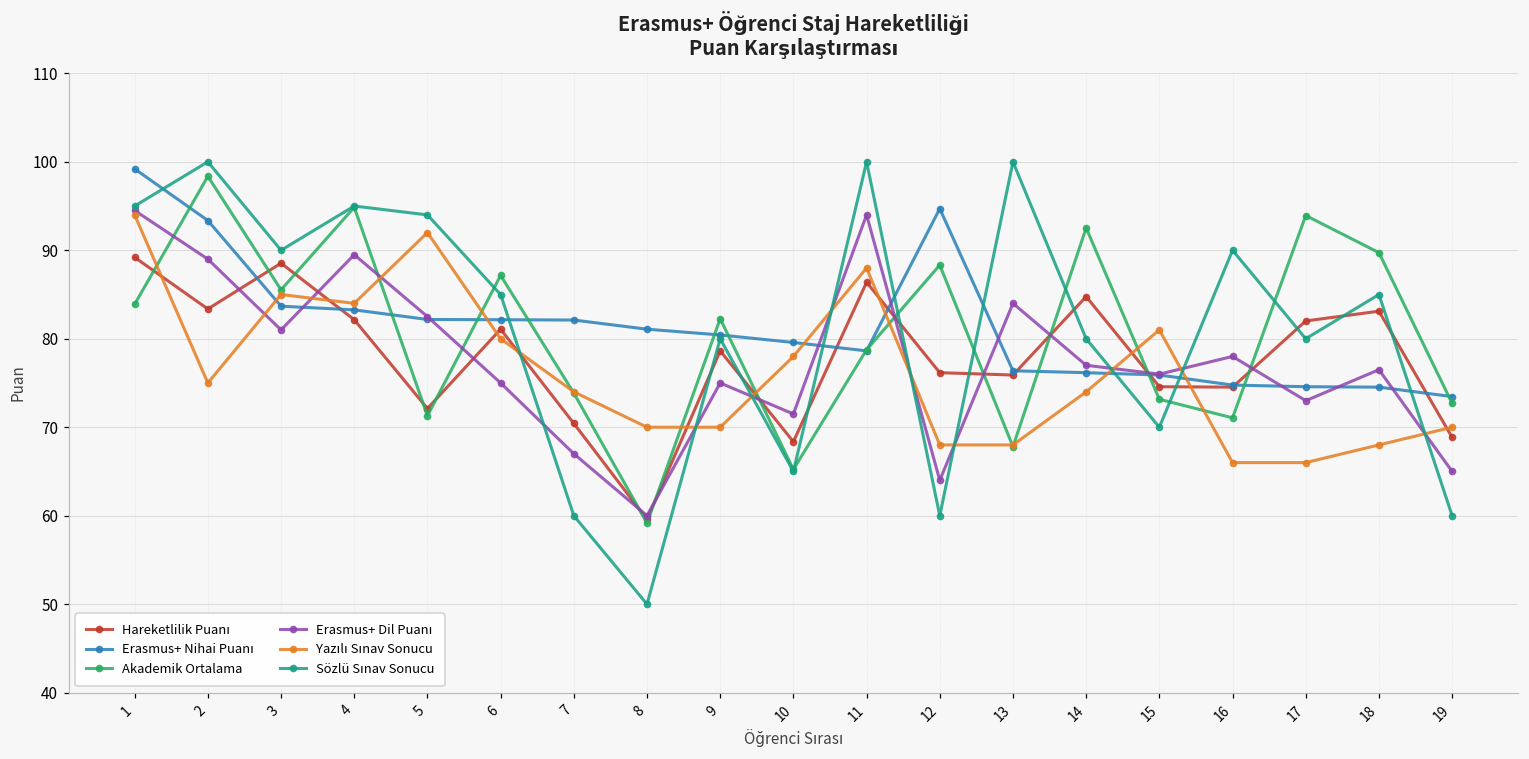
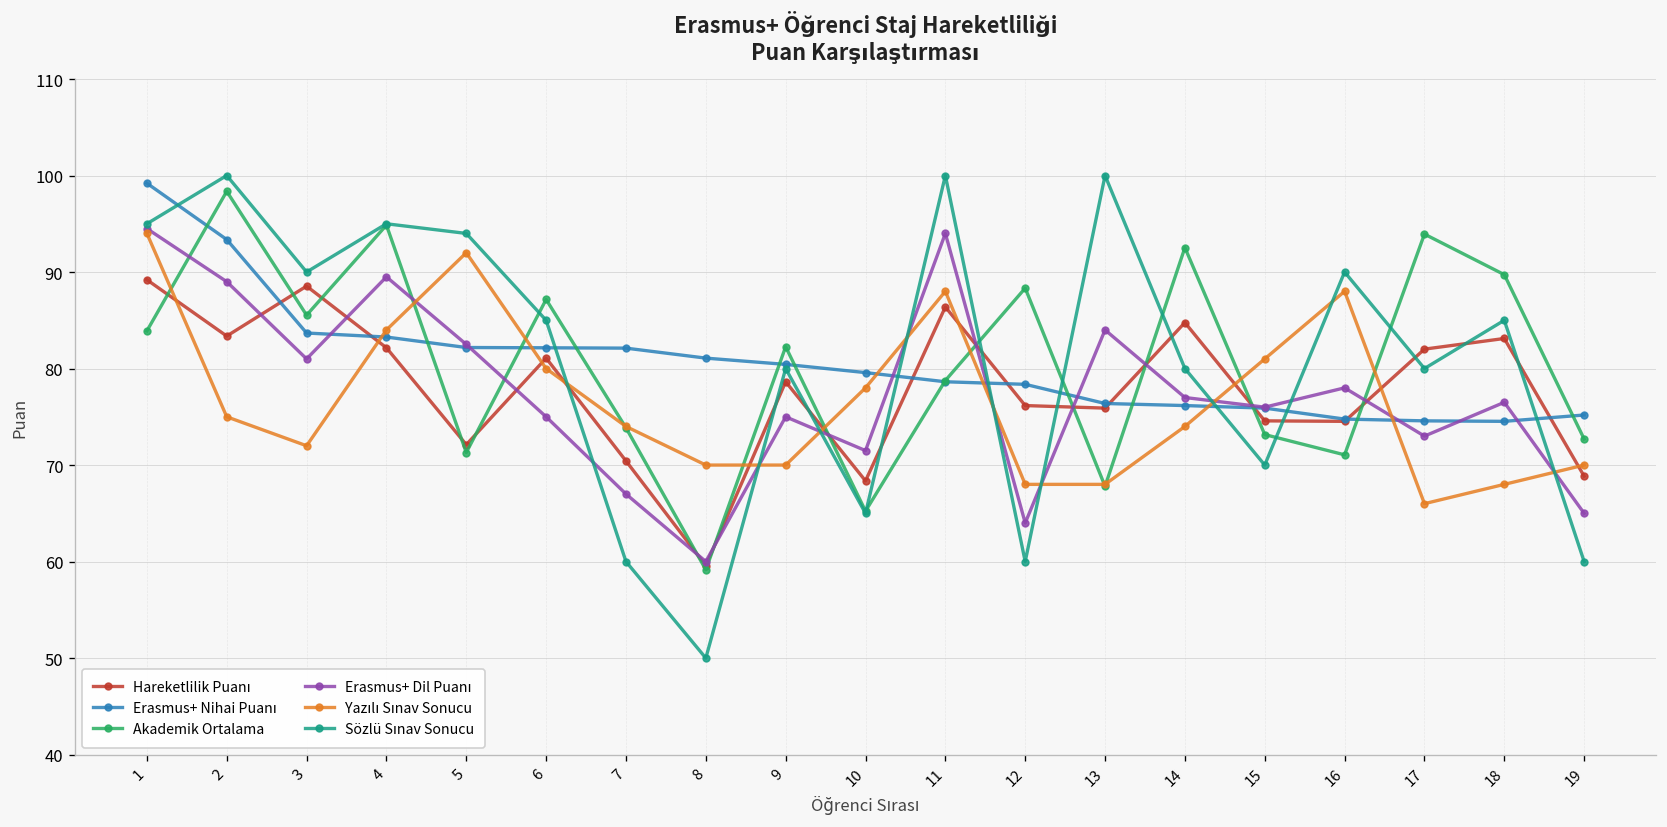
Yazılı Sınav Sonucu, 3: 85 -> 72
Erasmus+ Nihai Puanı, 12: 95 -> 78
Yazılı Sınav Sonucu, 16: 66 -> 88
Erasmus+ Nihai Puanı, 19: 73 -> 75
